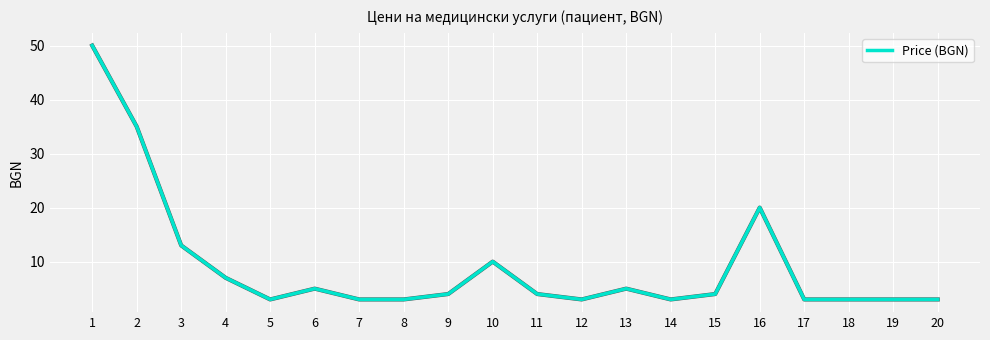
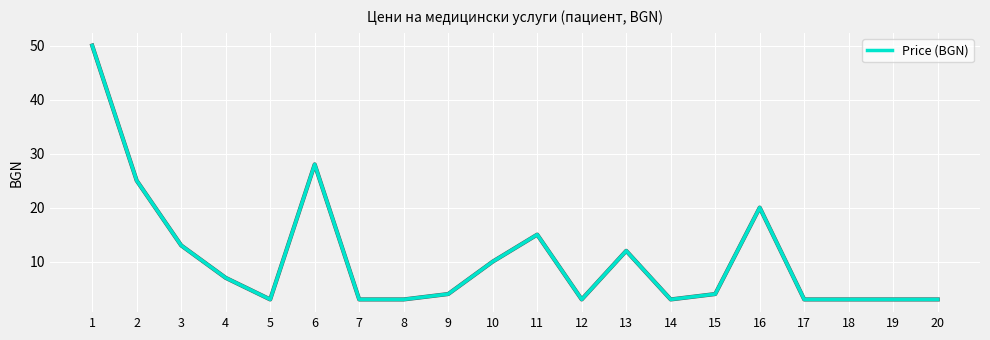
2: 35 -> 25
6: 5 -> 28
11: 4 -> 15
13: 5 -> 12
